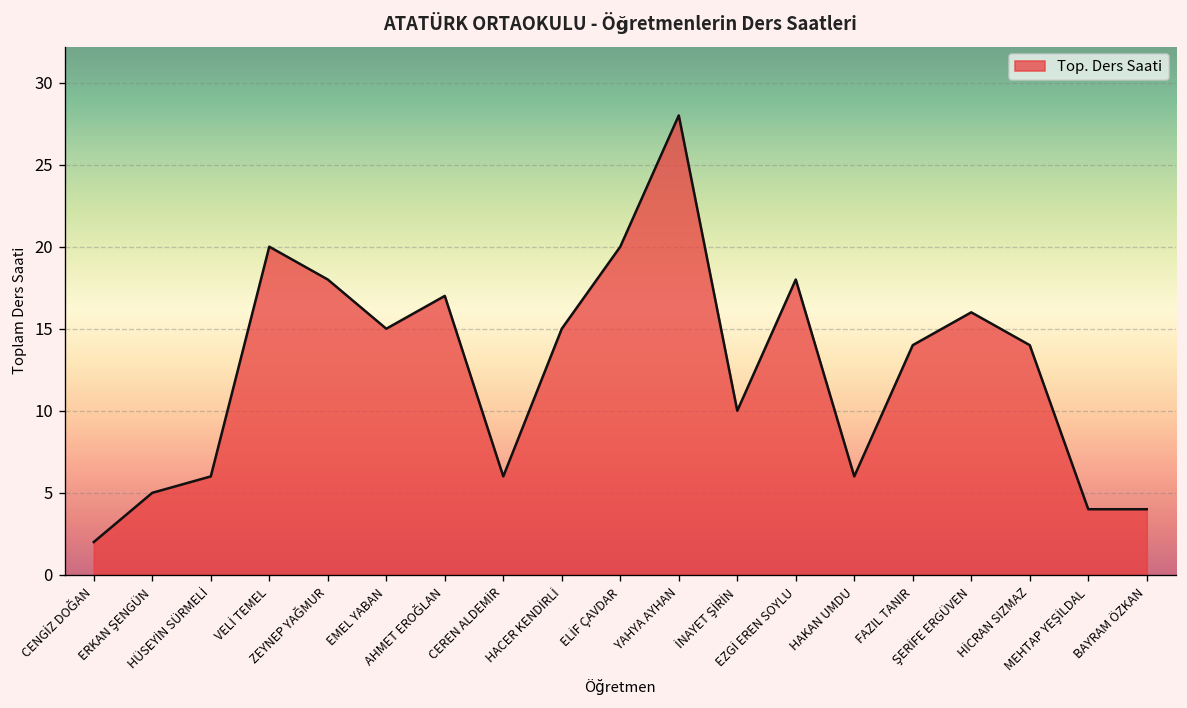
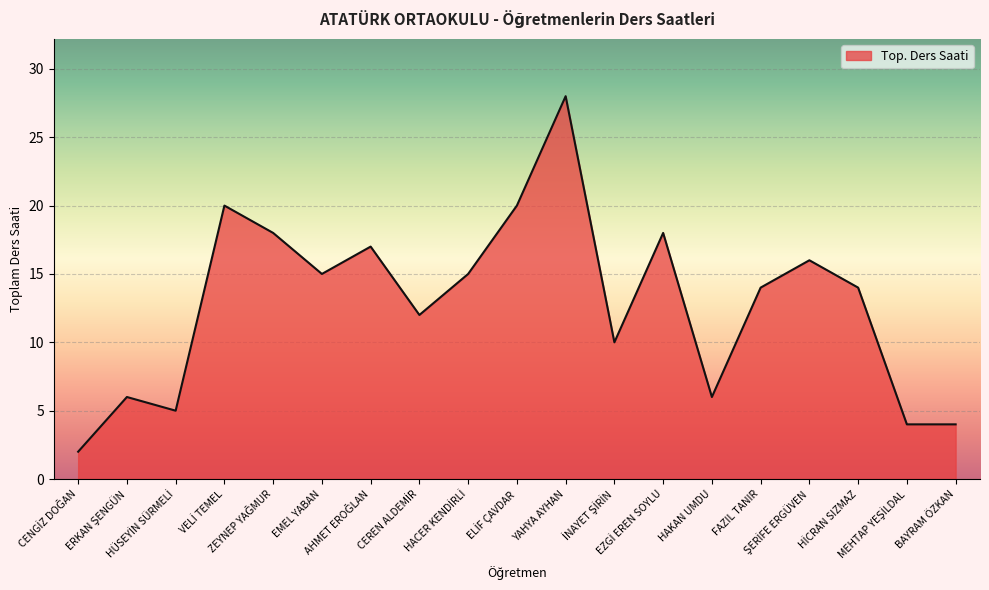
ERKAN ŞENGÜN: 5 -> 6
HÜSEYİN SÜRMELİ: 6 -> 5
CEREN ALDEMİR: 6 -> 12
